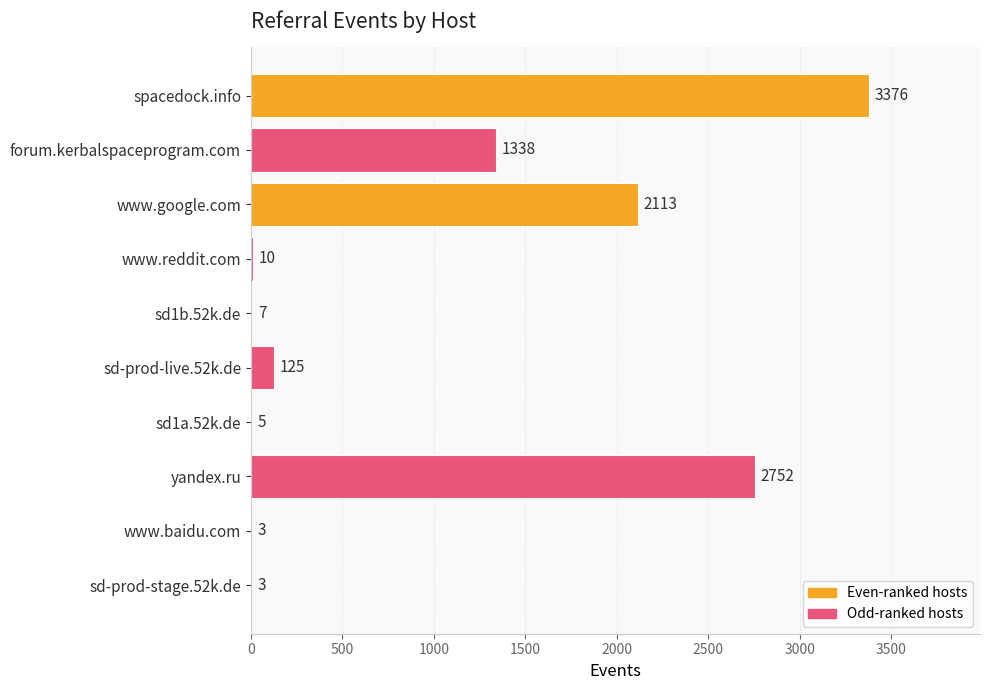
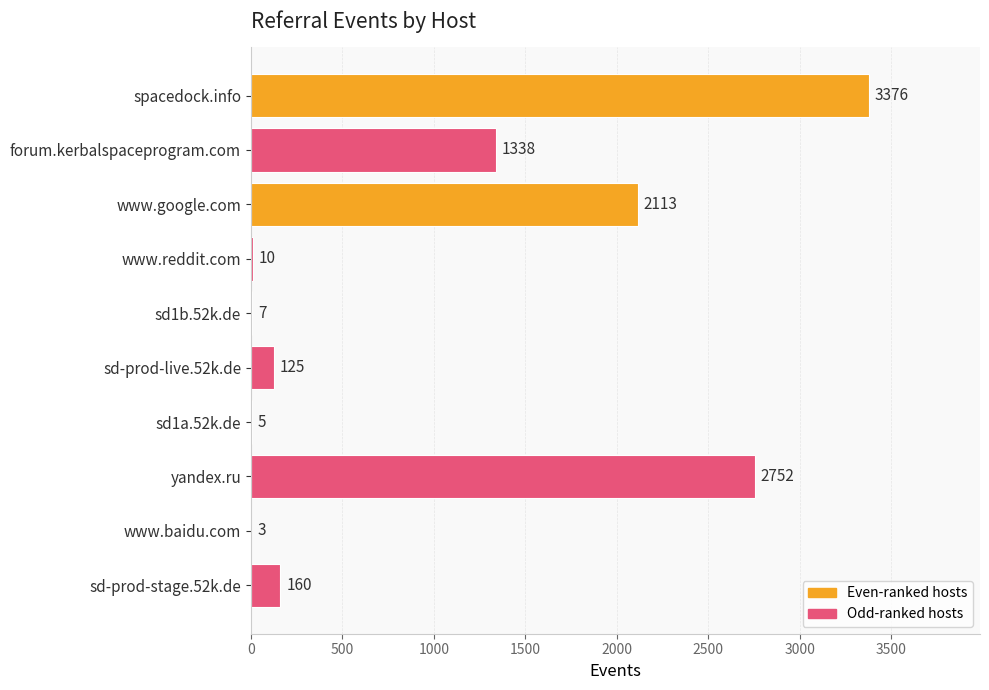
sd-prod-stage.52k.de: 3 -> 160
